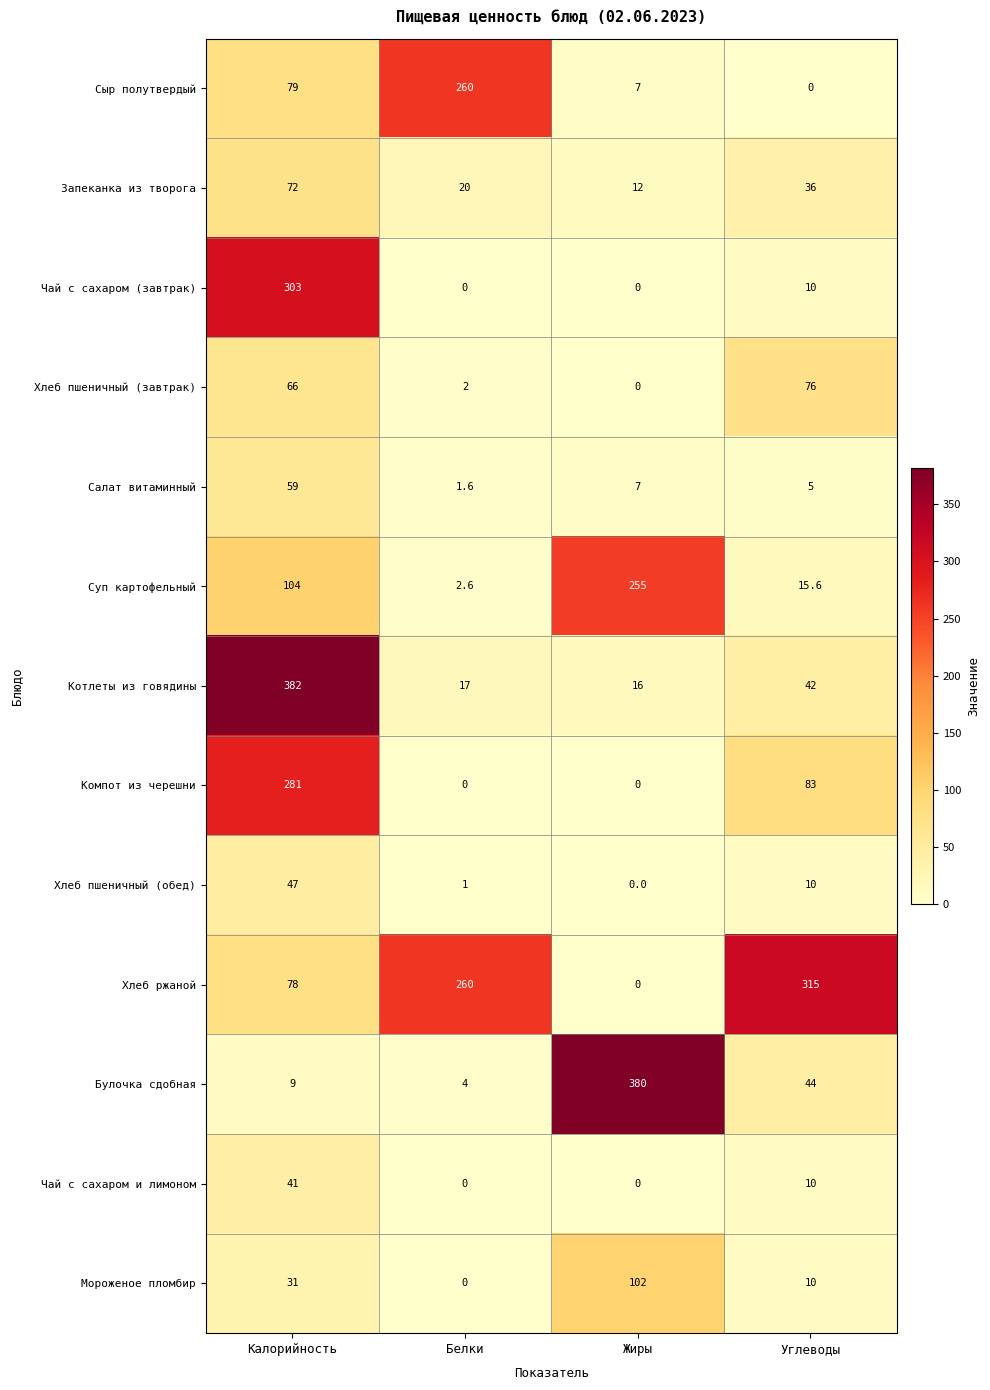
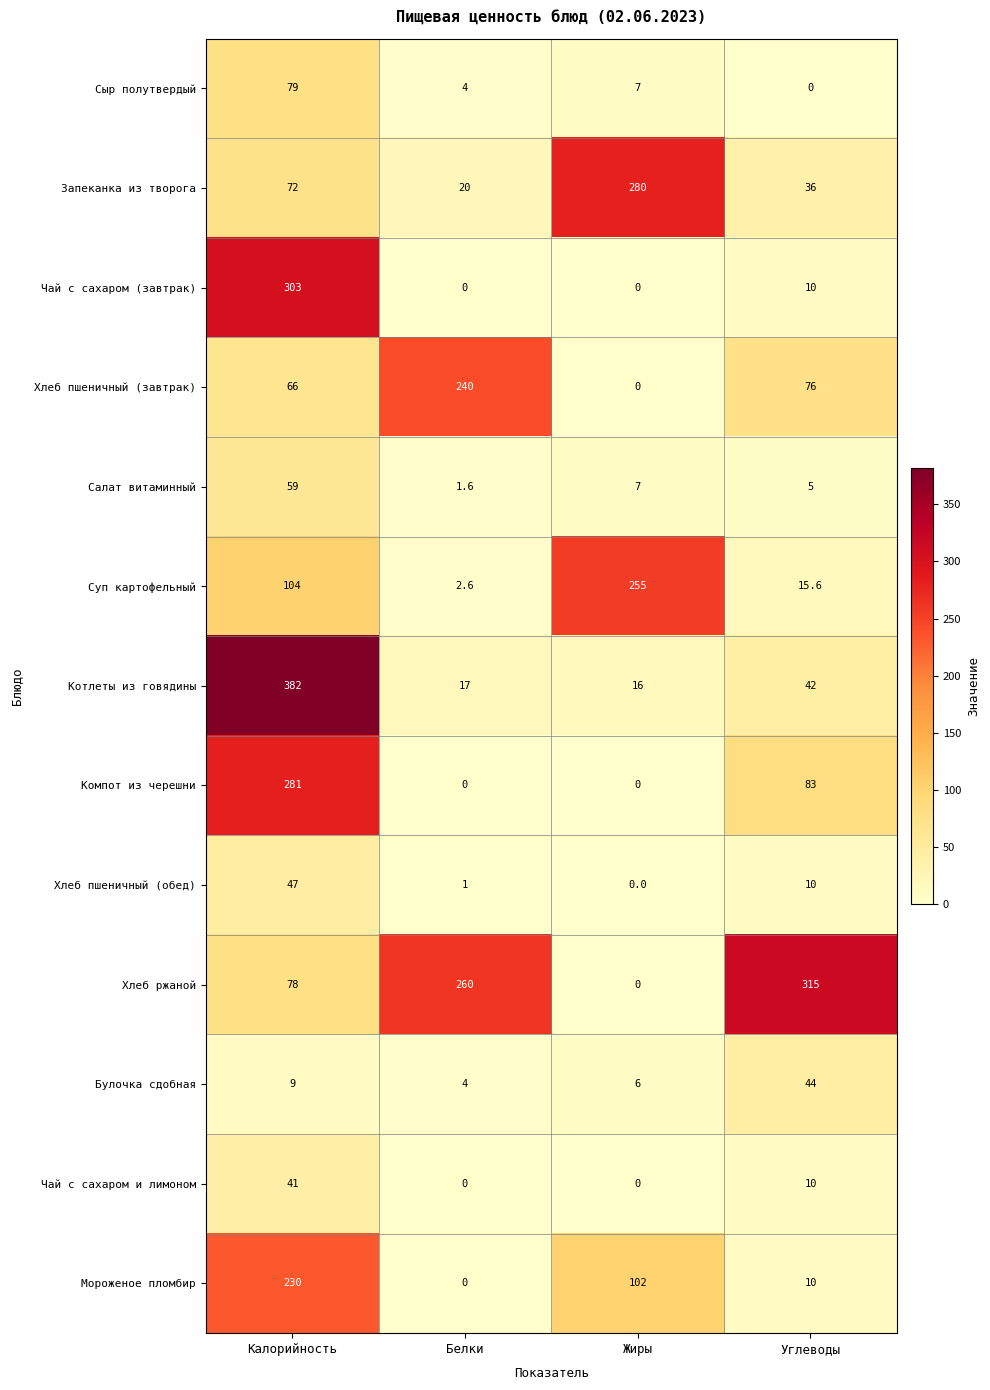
Сыр полутвердый, Белки: 260 -> 4
Запеканка из творога, Жиры: 12 -> 280
Хлеб пшеничный (завтрак), Белки: 2 -> 240
Булочка сдобная, Жиры: 380 -> 6
Мороженое пломбир, Калорийность: 31 -> 230
